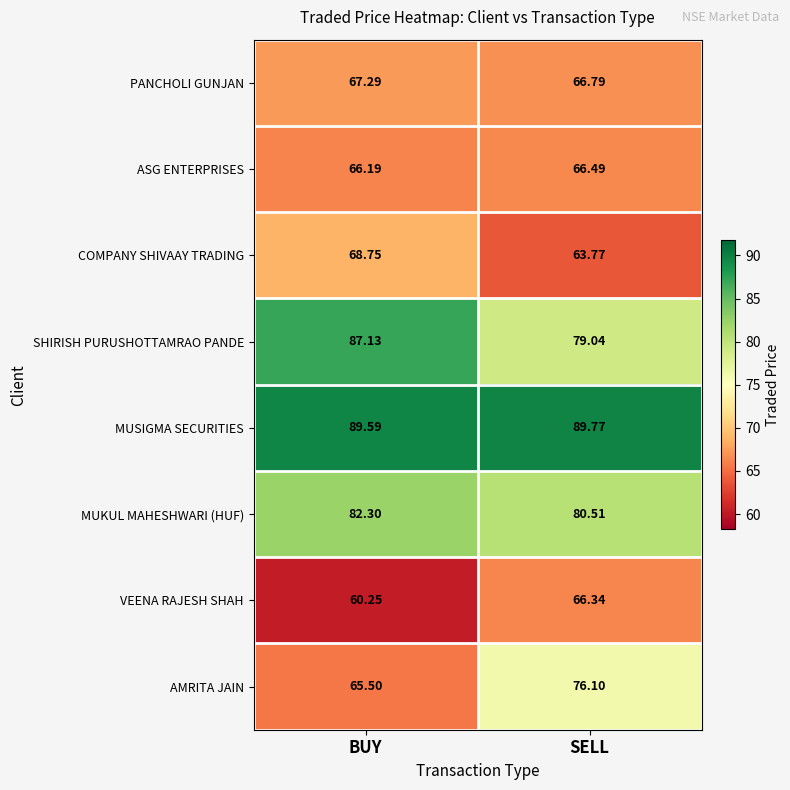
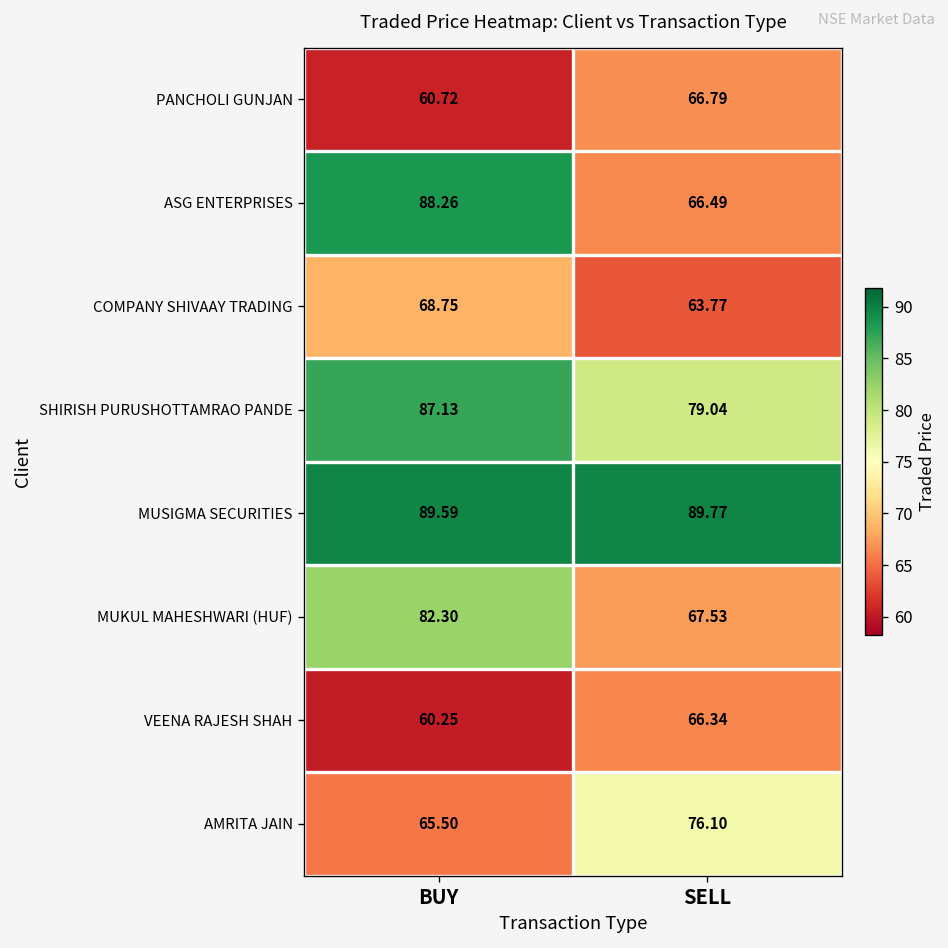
PANCHOLI GUNJAN, BUY: 67.29 -> 60.72
ASG ENTERPRISES, BUY: 66.19 -> 88.26
MUKUL MAHESHWARI (HUF), SELL: 80.51 -> 67.53
